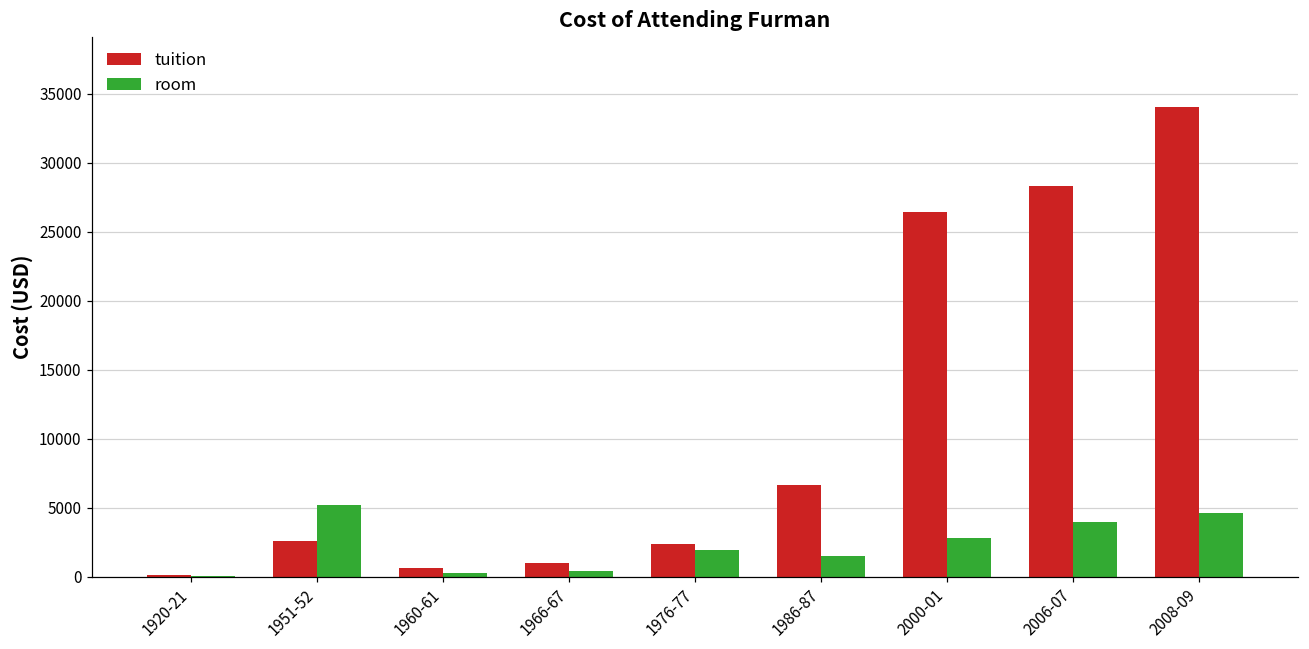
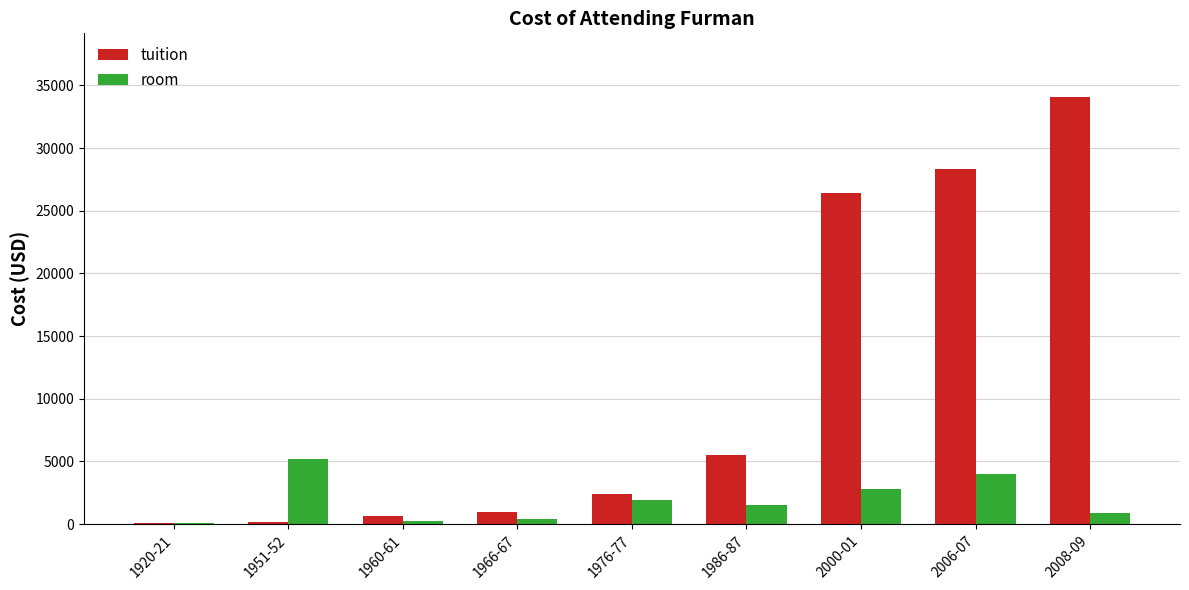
tuition, 1951-52: 2600 -> 200
tuition, 1986-87: 6700 -> 5500
room, 2008-09: 4600 -> 900
